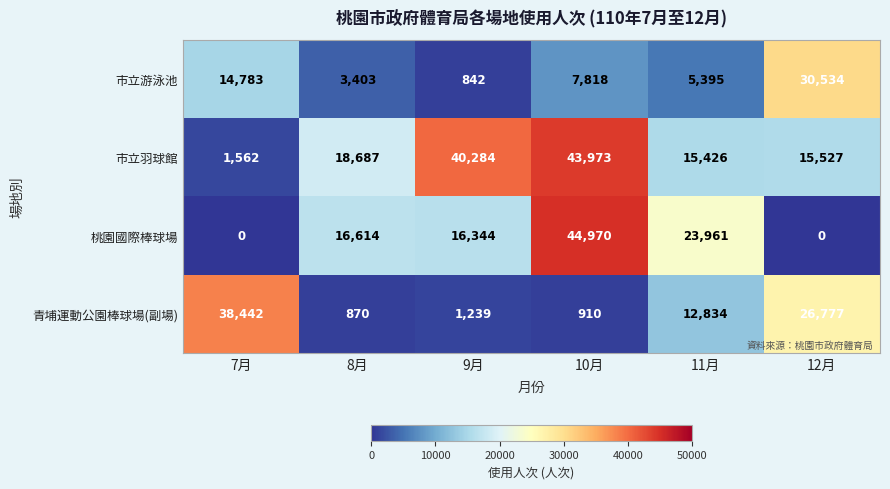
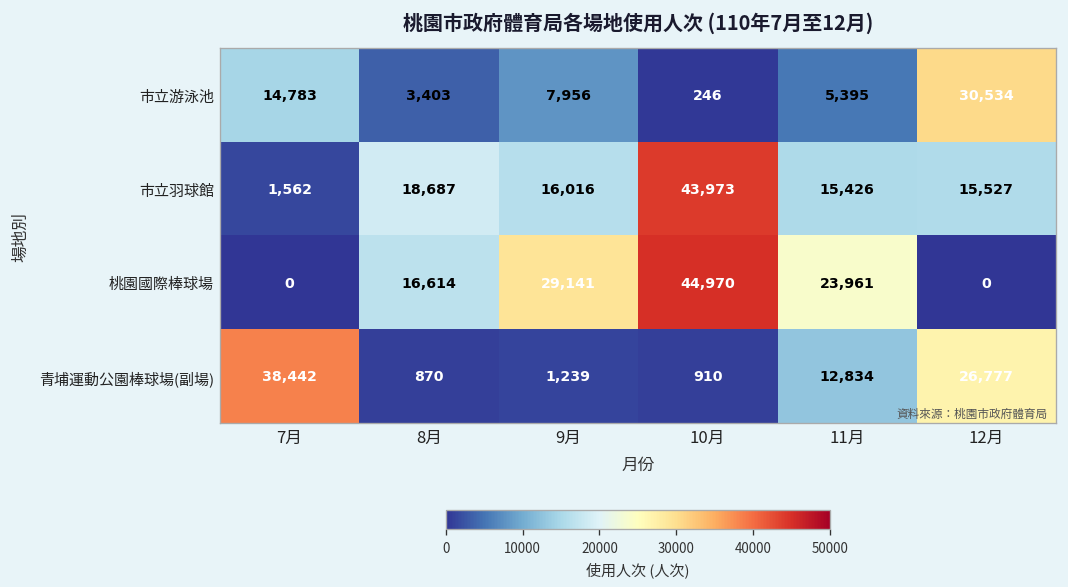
市立游泳池, 9月: 842 -> 7,956
市立游泳池, 10月: 7,818 -> 246
市立羽球館, 9月: 40,284 -> 16,016
桃園國際棒球場, 9月: 16,344 -> 29,141
